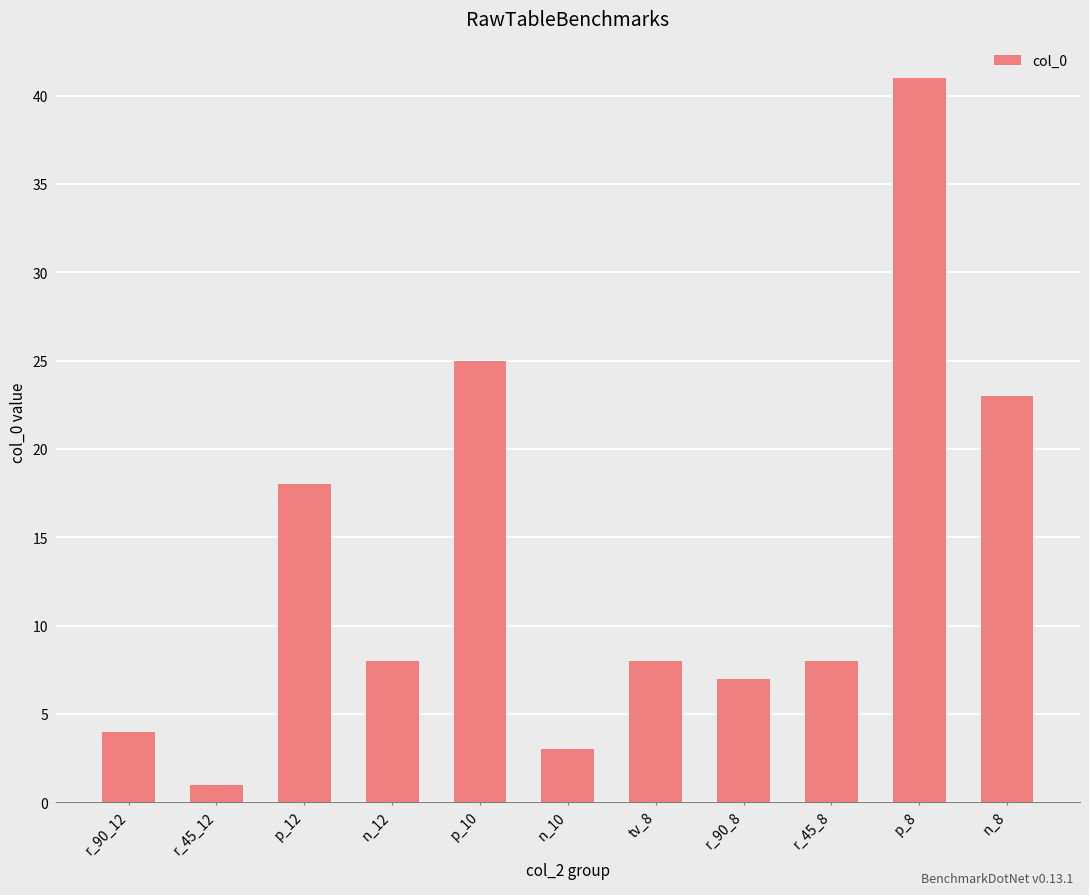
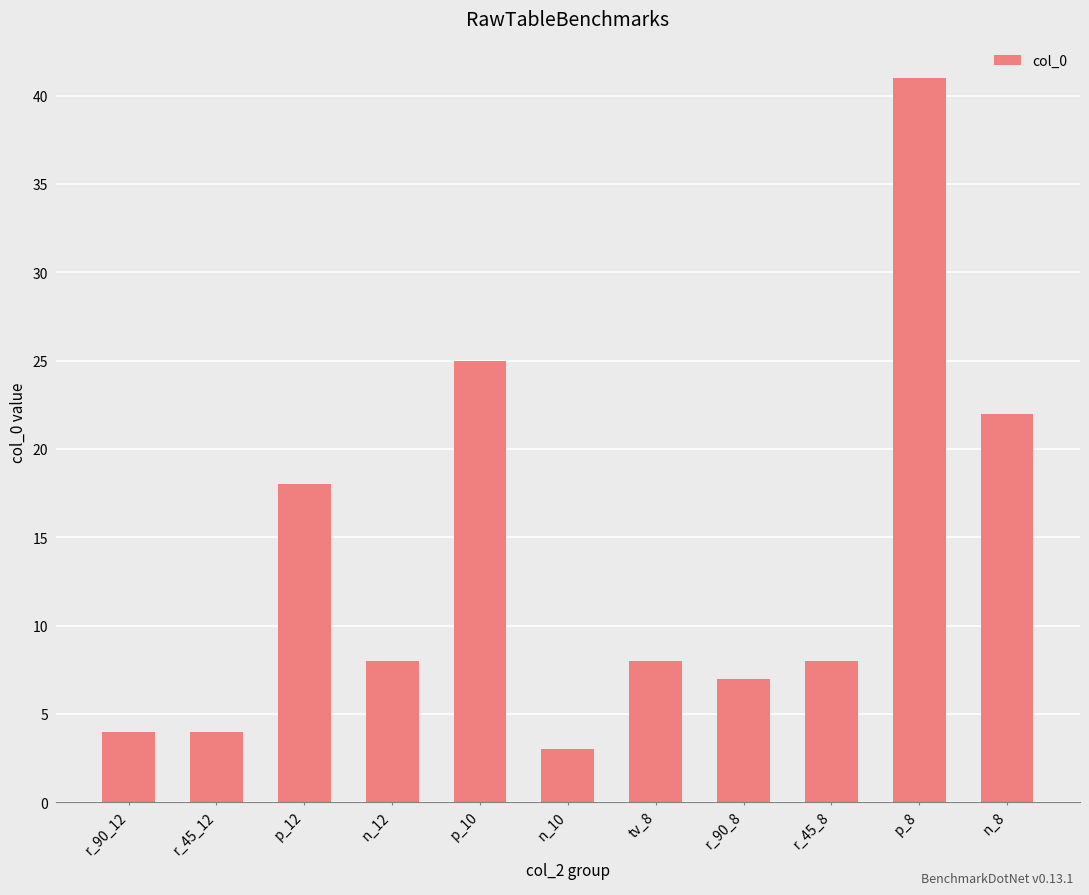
r_45_12: 1 -> 4
n_8: 23 -> 22
